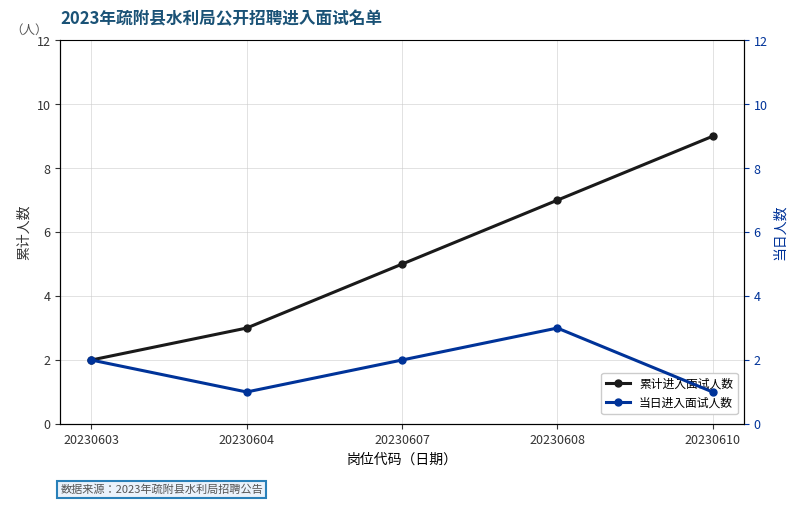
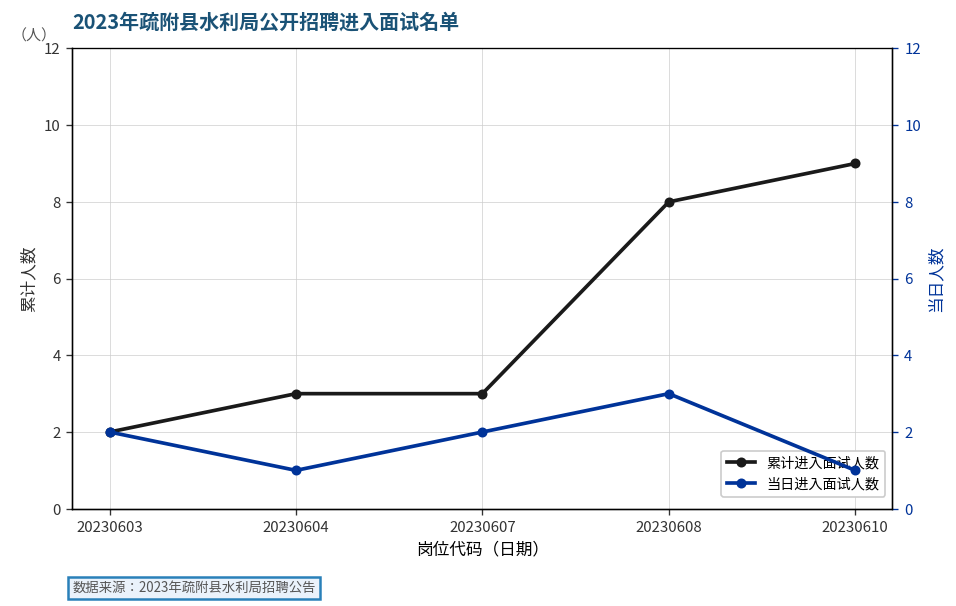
累计进入面试人数, 20230607: 5 -> 3
累计进入面试人数, 20230608: 7 -> 8
